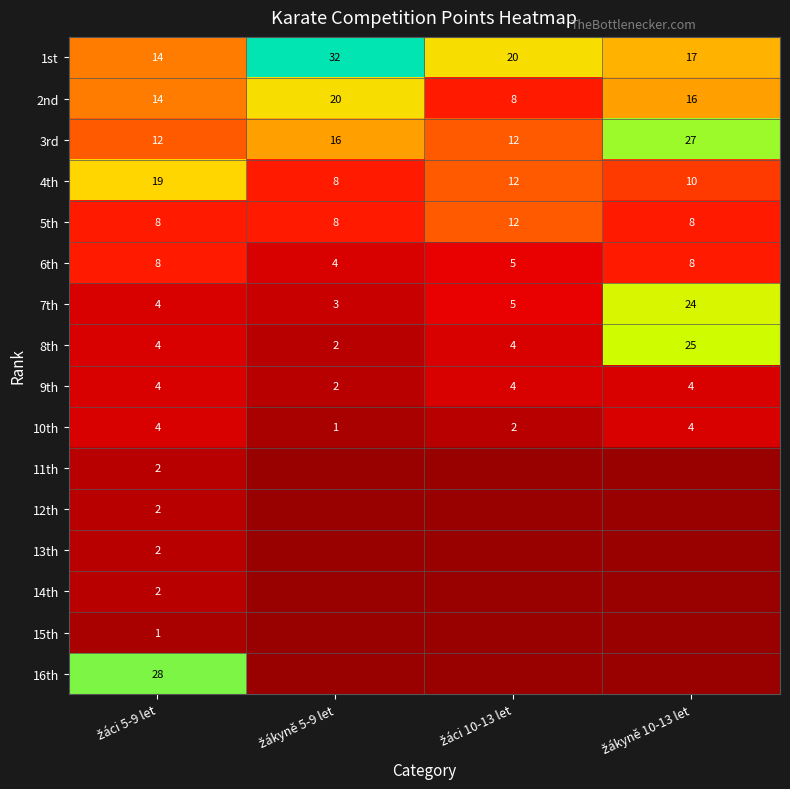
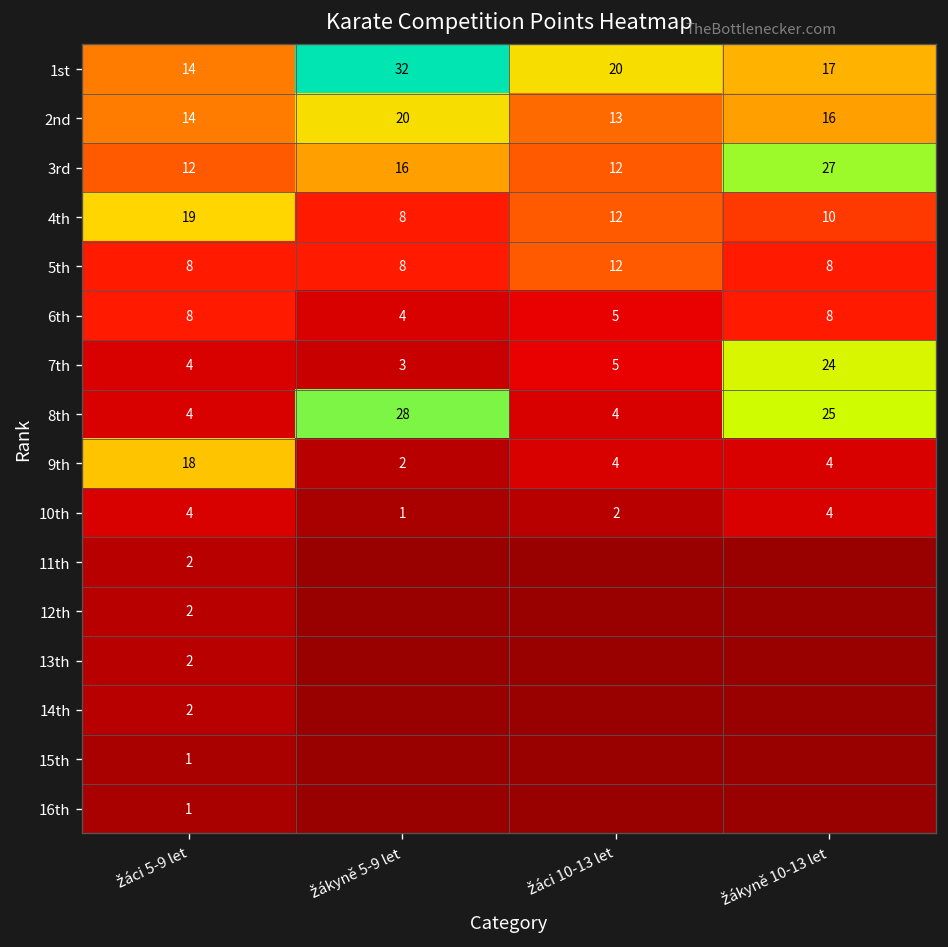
2nd, žáci 10-13 let: 8 -> 13
8th, žákyně 5-9 let: 2 -> 28
9th, žáci 5-9 let: 4 -> 18
16th, žáci 5-9 let: 28 -> 1
